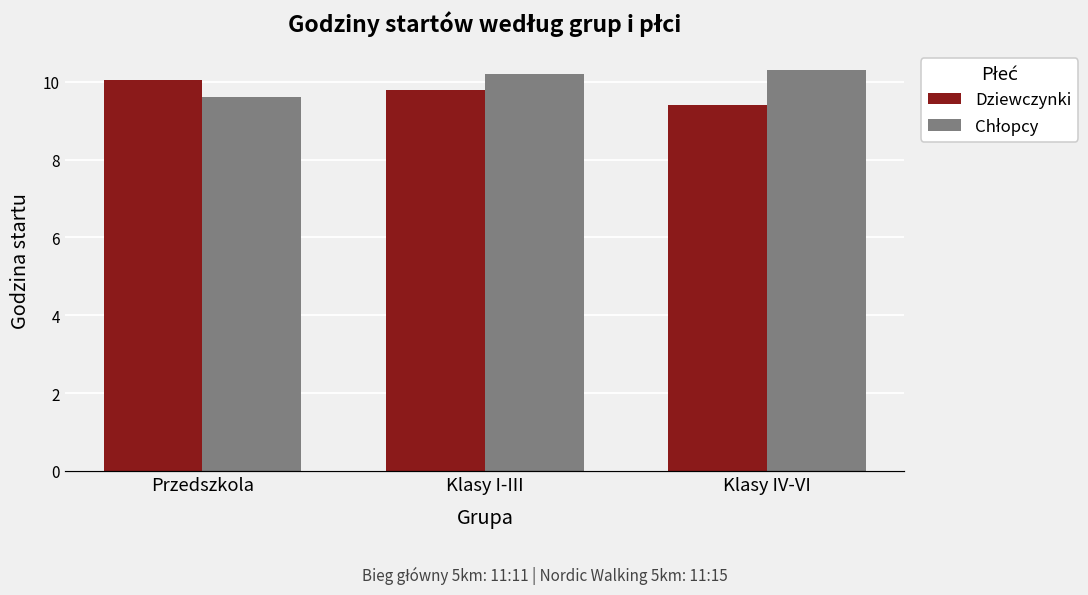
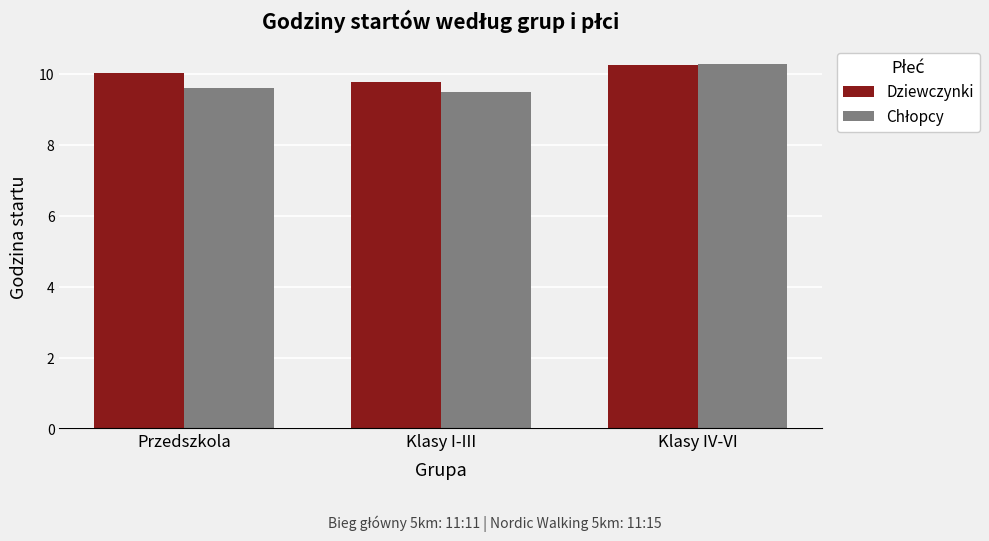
Chłopcy, Klasy I-III: 10.2 -> 9.5
Dziewczynki, Klasy IV-VI: 9.4 -> 10.3
